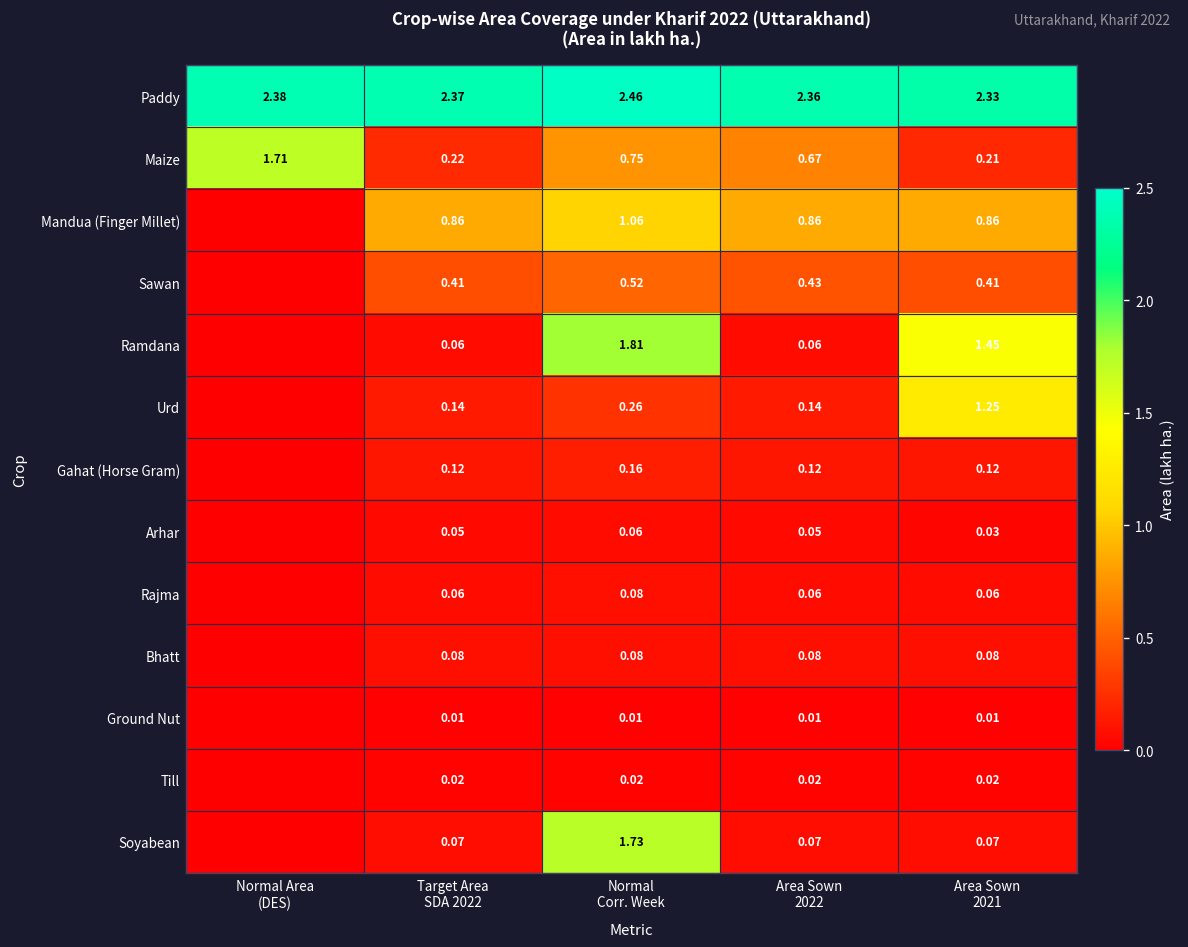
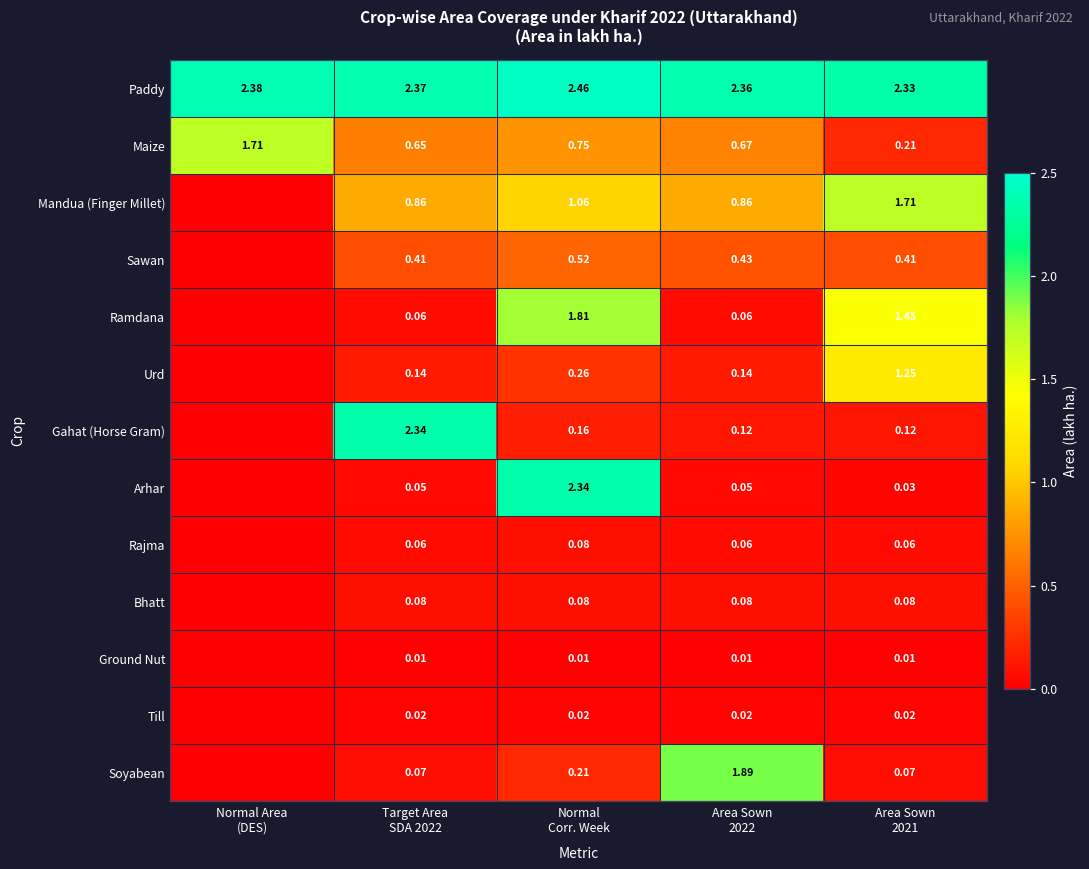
Maize, Target Area SDA 2022: 0.22 -> 0.65
Mandua (Finger Millet), Area Sown 2021: 0.86 -> 1.71
Gahat (Horse Gram), Target Area SDA 2022: 0.12 -> 2.34
Arhar, Normal Corr. Week: 0.06 -> 2.34
Soyabean, Normal Corr. Week: 1.73 -> 0.21
Soyabean, Area Sown 2022: 0.07 -> 1.89
